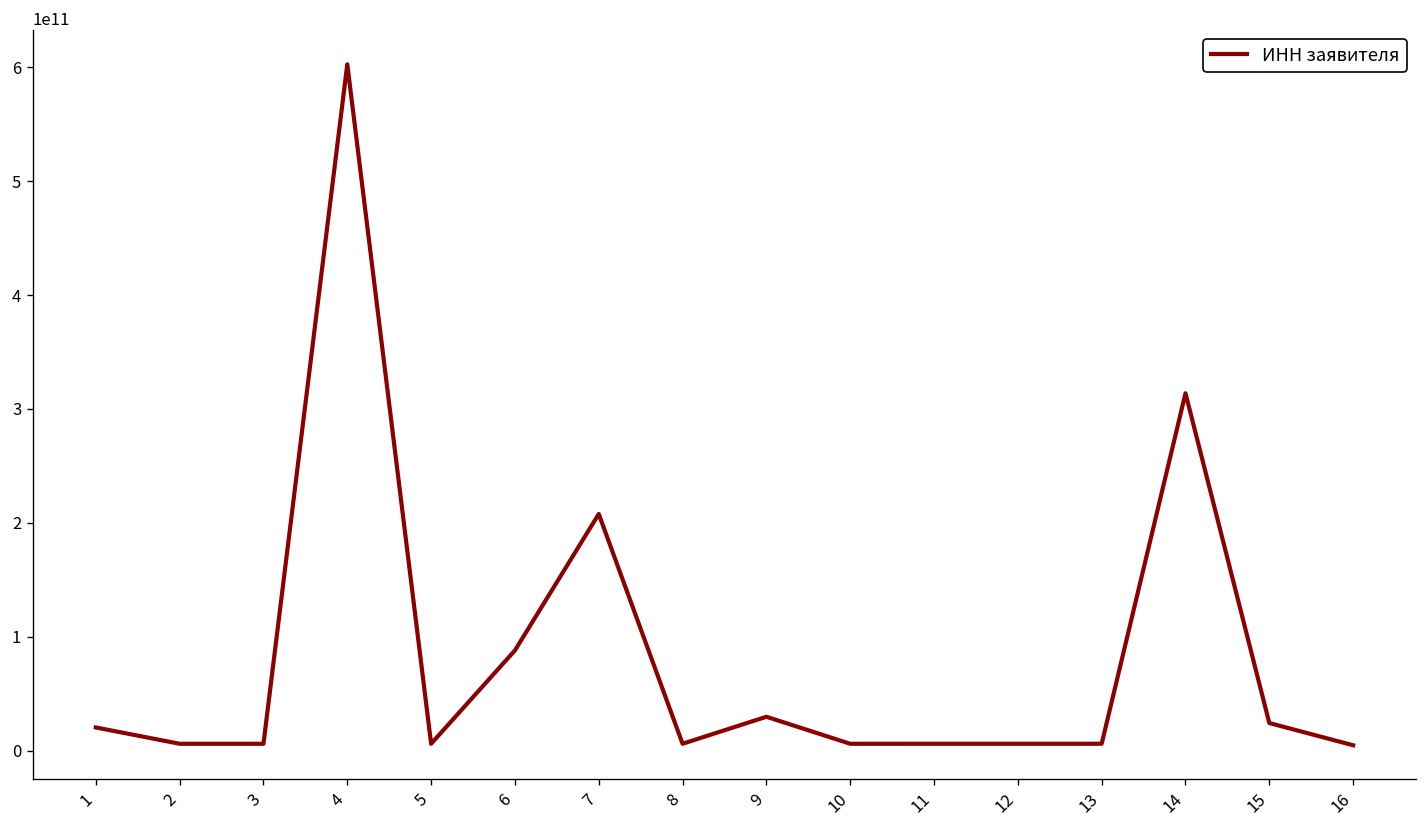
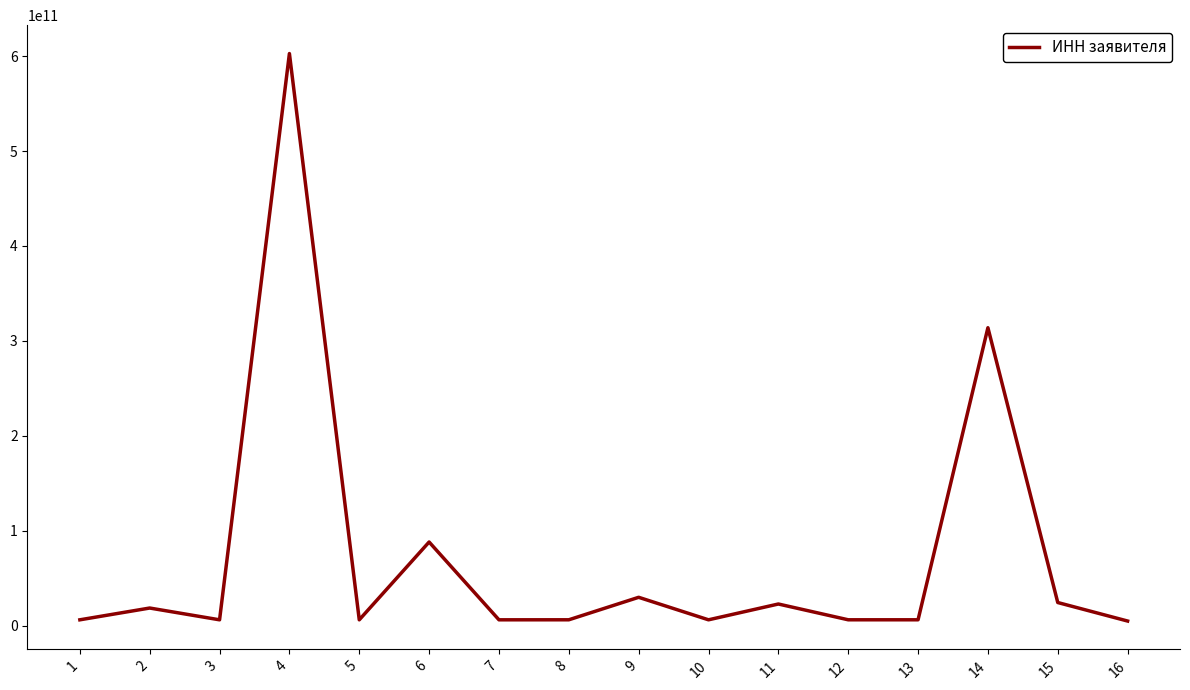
1: 20000000000 -> 10000000000
2: 10000000000 -> 20000000000
7: 210000000000 -> 10000000000
11: 10000000000 -> 20000000000
